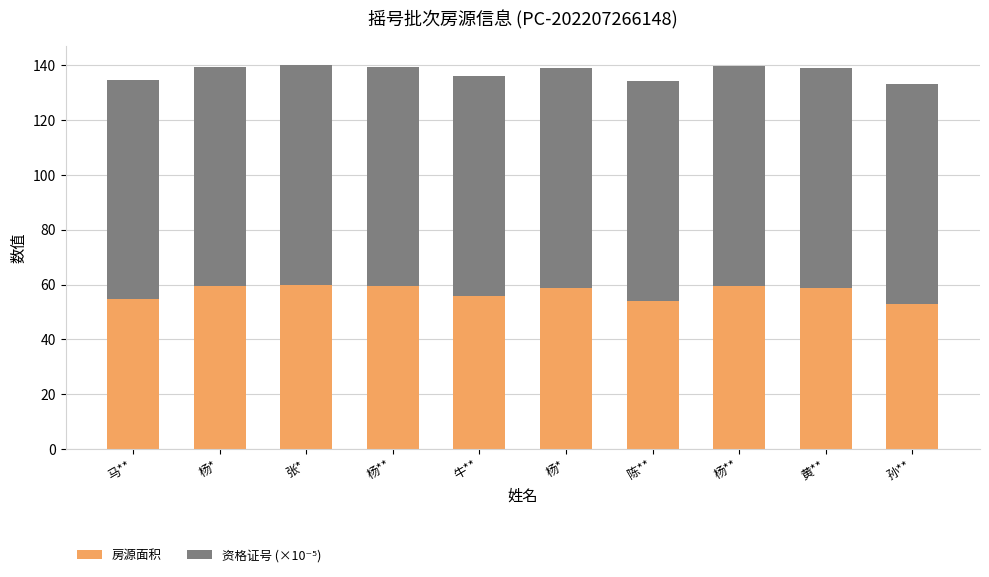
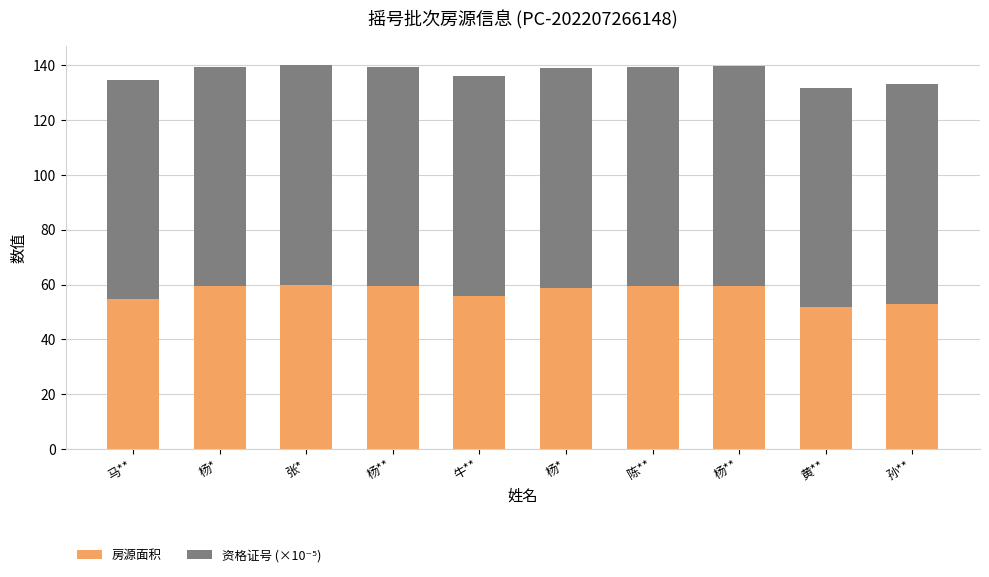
房源面积, 陈**: 54 -> 59
房源面积, 黄**: 59 -> 52
